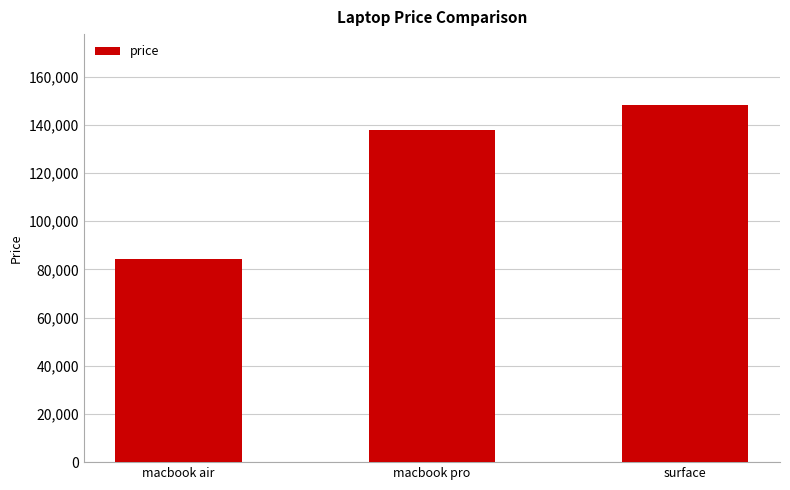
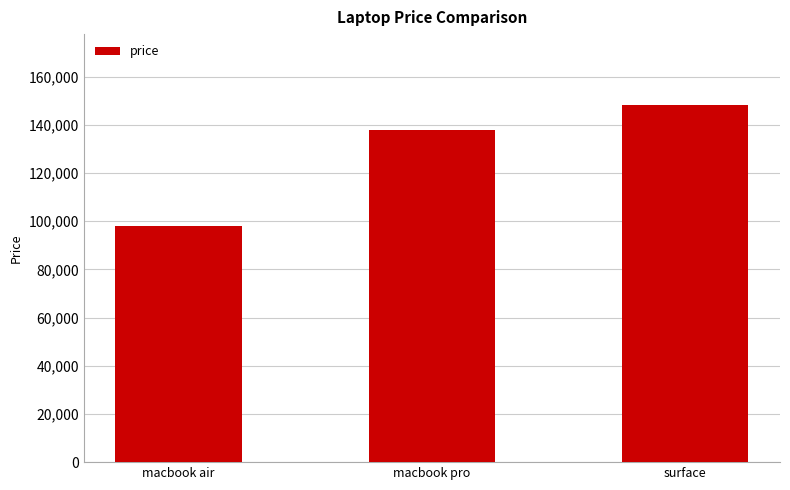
macbook air: 84,000 -> 98,000
